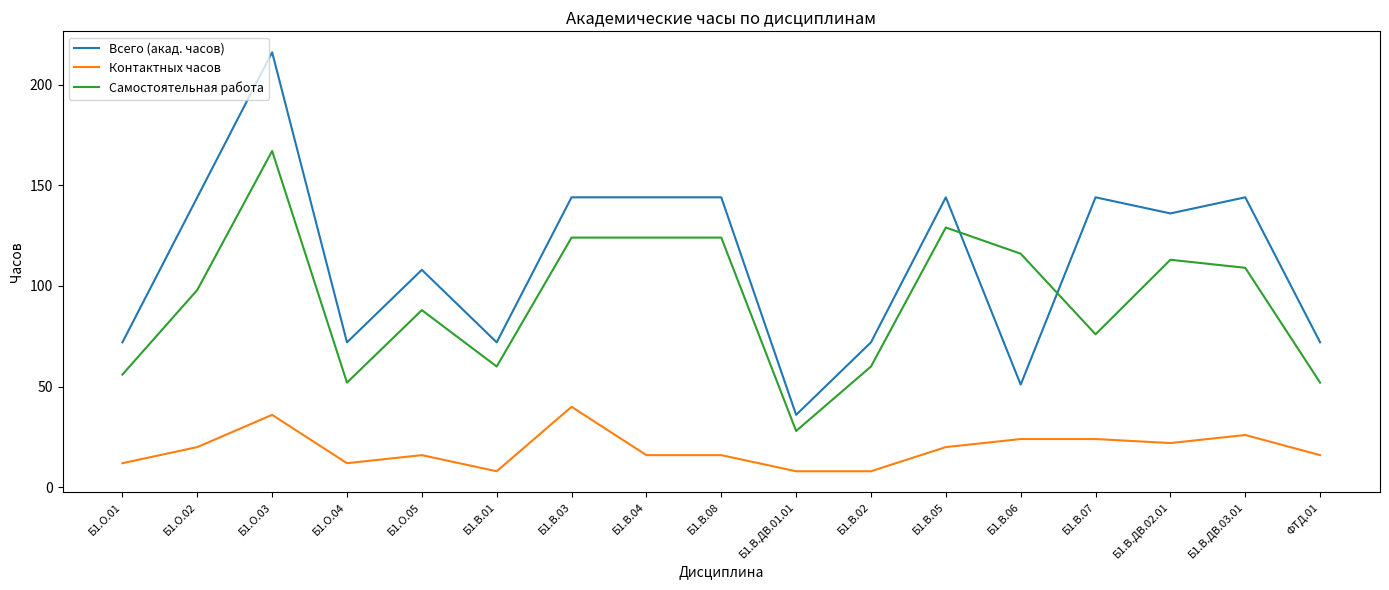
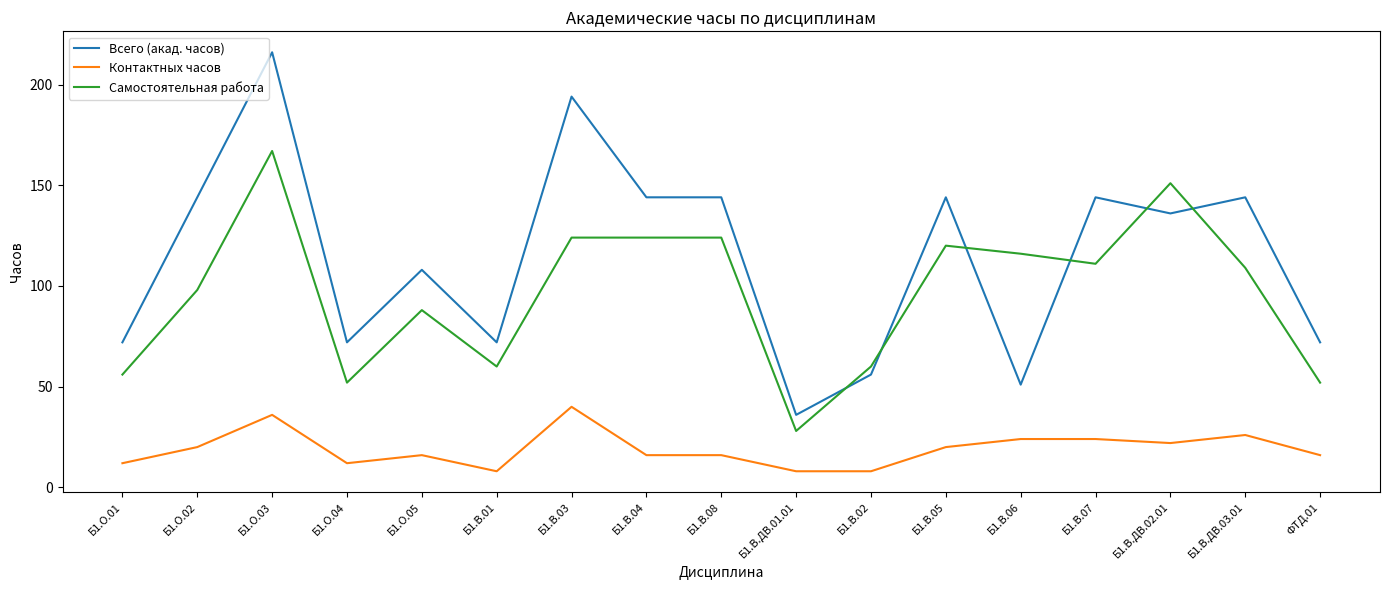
Всего (акад. часов), Б1.В.03: 144 -> 194
Всего (акад. часов), Б1.В.02: 72 -> 56
Самостоятельная работа, Б1.В.05: 129 -> 120
Самостоятельная работа, Б1.В.07: 76 -> 111
Самостоятельная работа, Б1.В.ДВ.02.01: 113 -> 151
